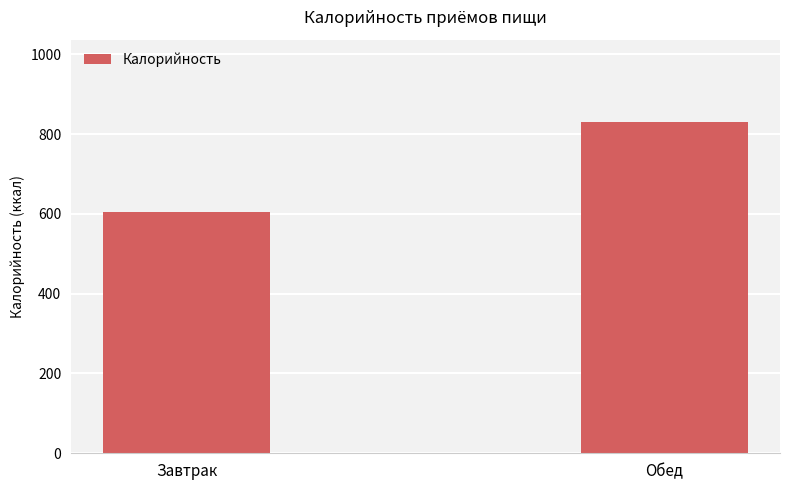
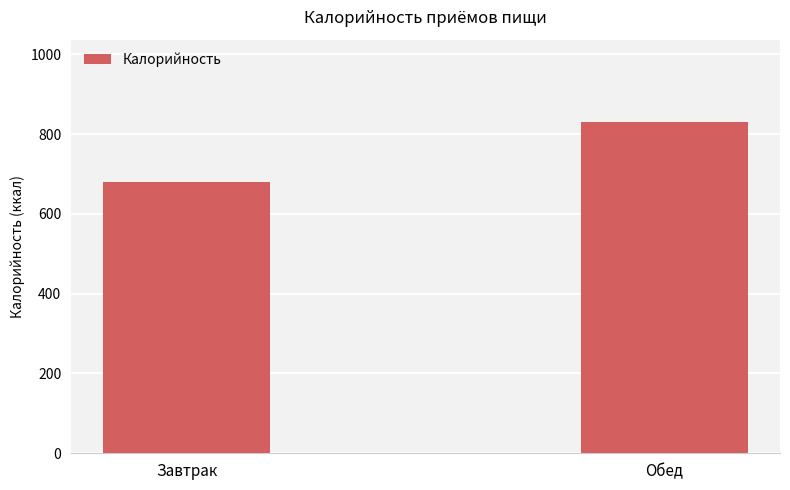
Завтрак: 600 -> 680
